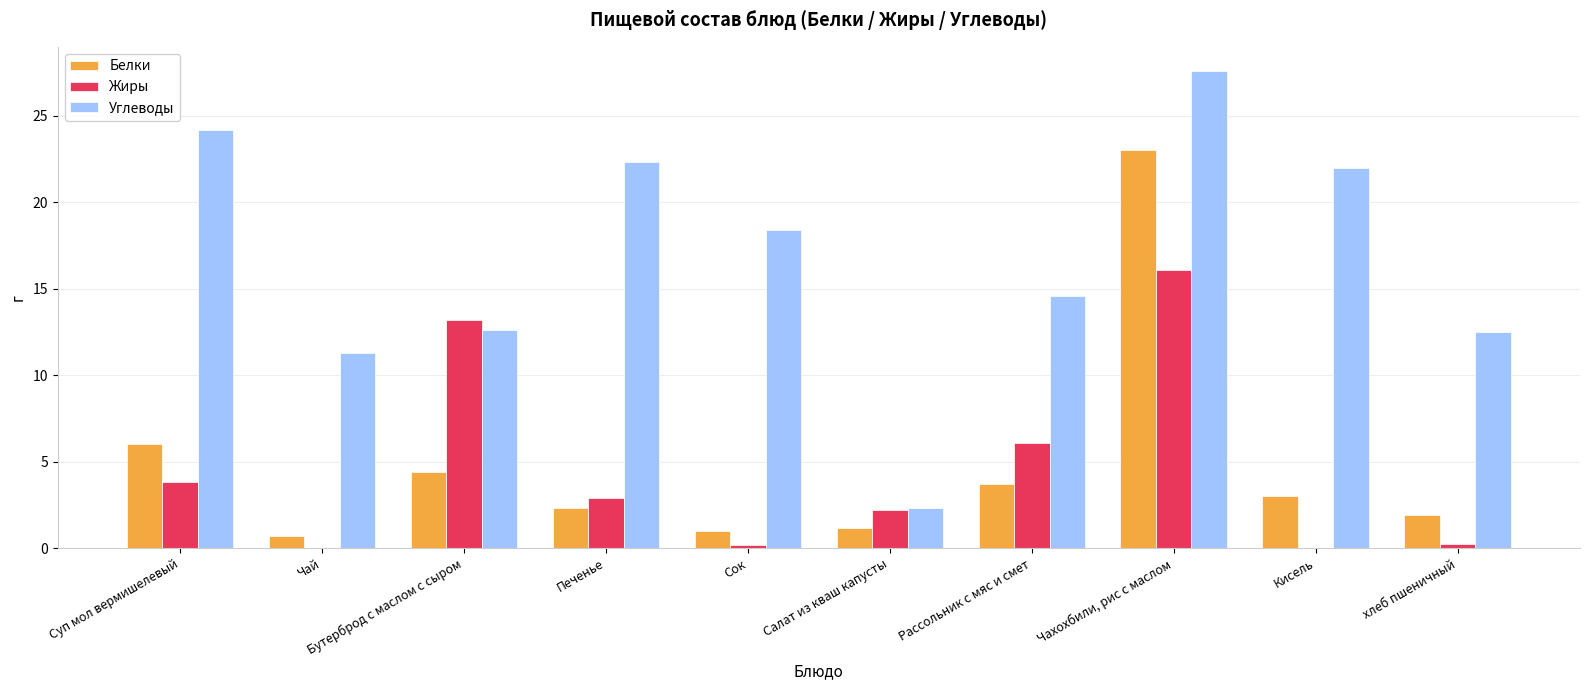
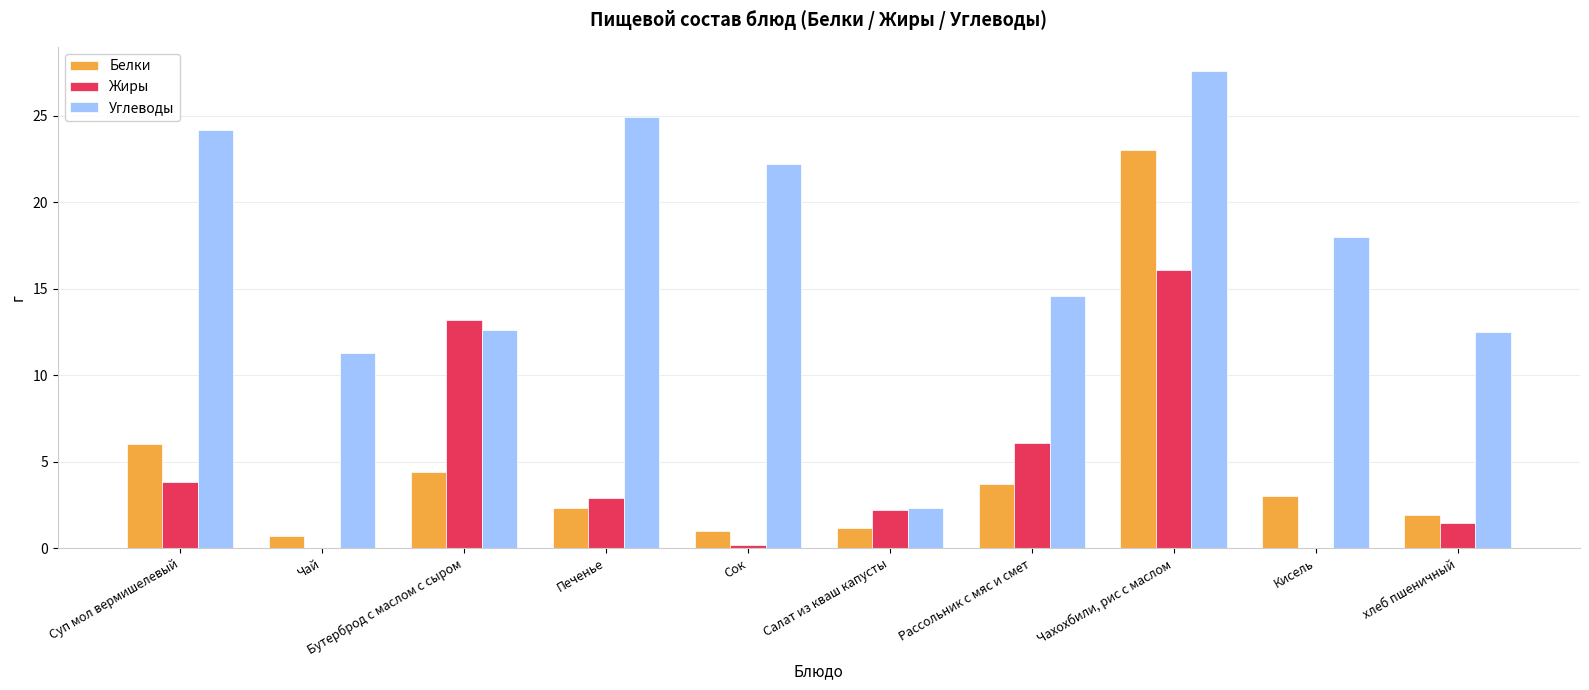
Углеводы, Печенье: 22.3 -> 24.9
Углеводы, Сок: 18.4 -> 22.2
Углеводы, Кисель: 22 -> 18
Жиры, хлеб пшеничный: 0.3 -> 1.4
